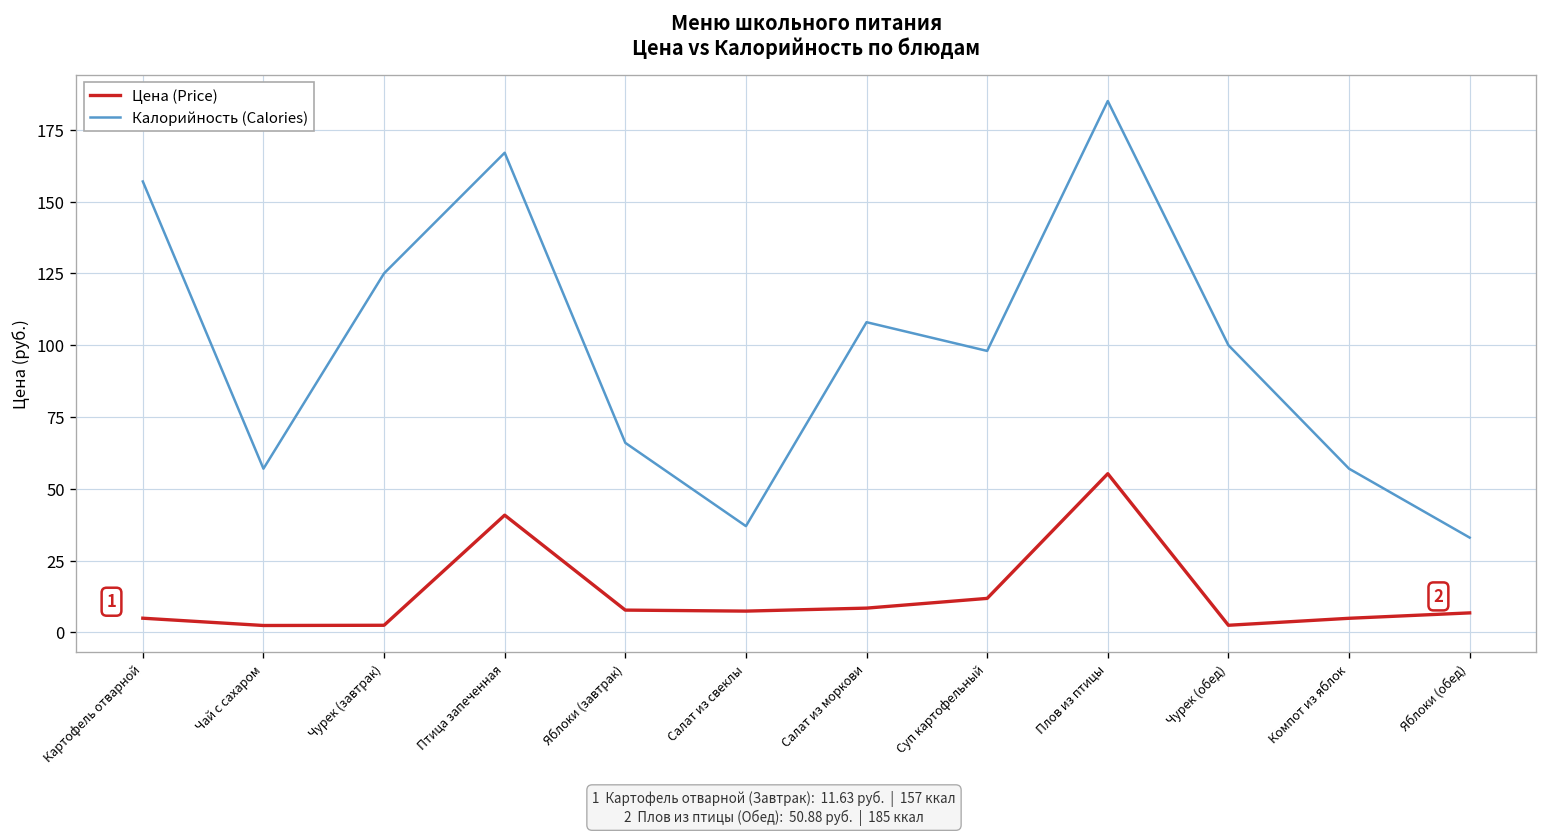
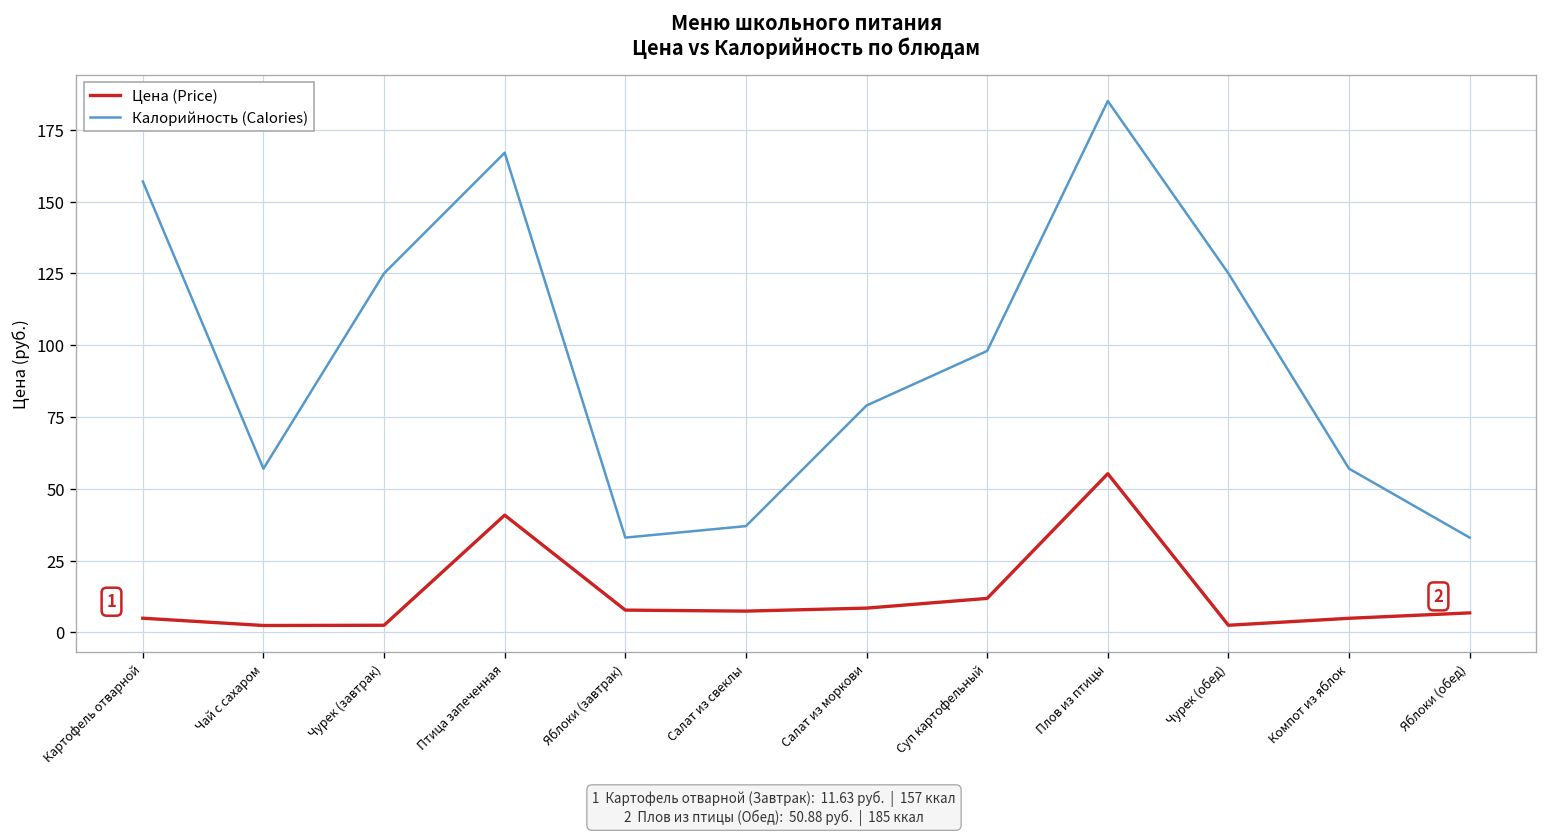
Калорийность (Calories), Яблоки (завтрак): 66 -> 33
Калорийность (Calories), Салат из моркови: 108 -> 79
Калорийность (Calories), Чурек (обед): 100 -> 125
